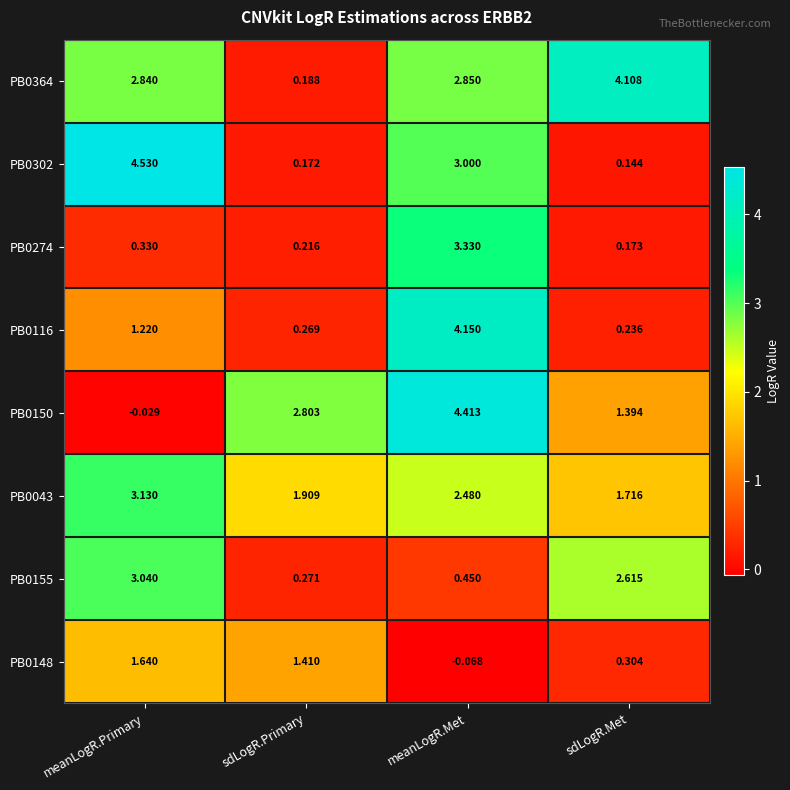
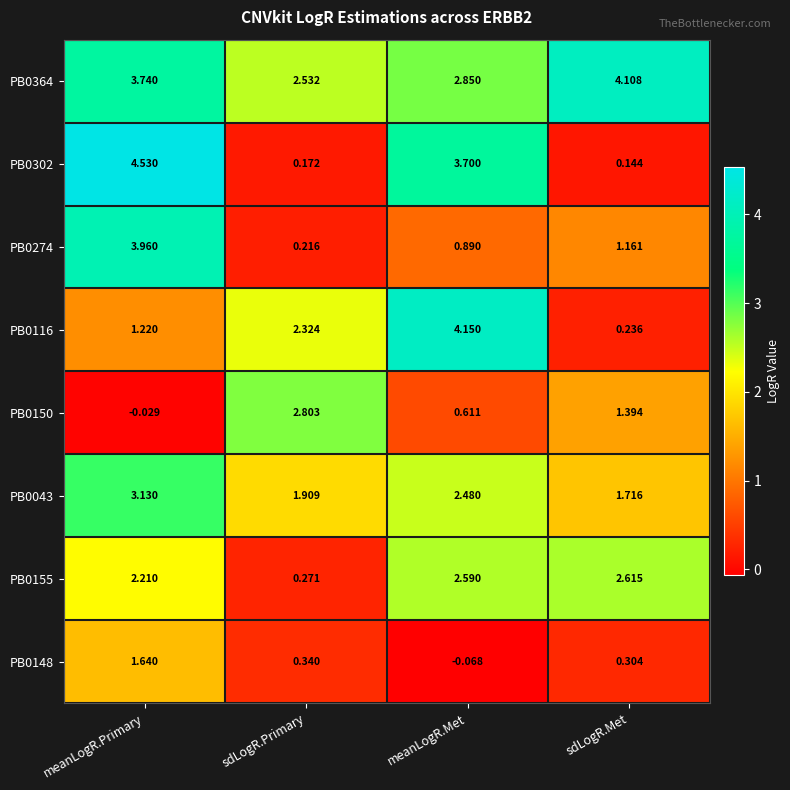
PB0364, meanLogR.Primary: 2.840 -> 3.740
PB0364, sdLogR.Primary: 0.188 -> 2.532
PB0302, meanLogR.Met: 3.000 -> 3.700
PB0274, meanLogR.Primary: 0.330 -> 3.960
PB0274, meanLogR.Met: 3.330 -> 0.890
PB0274, sdLogR.Met: 0.173 -> 1.161
PB0116, sdLogR.Primary: 0.269 -> 2.324
PB0150, meanLogR.Met: 4.413 -> 0.611
PB0155, meanLogR.Primary: 3.040 -> 2.210
PB0155, meanLogR.Met: 0.450 -> 2.590
PB0148, sdLogR.Primary: 1.410 -> 0.340
